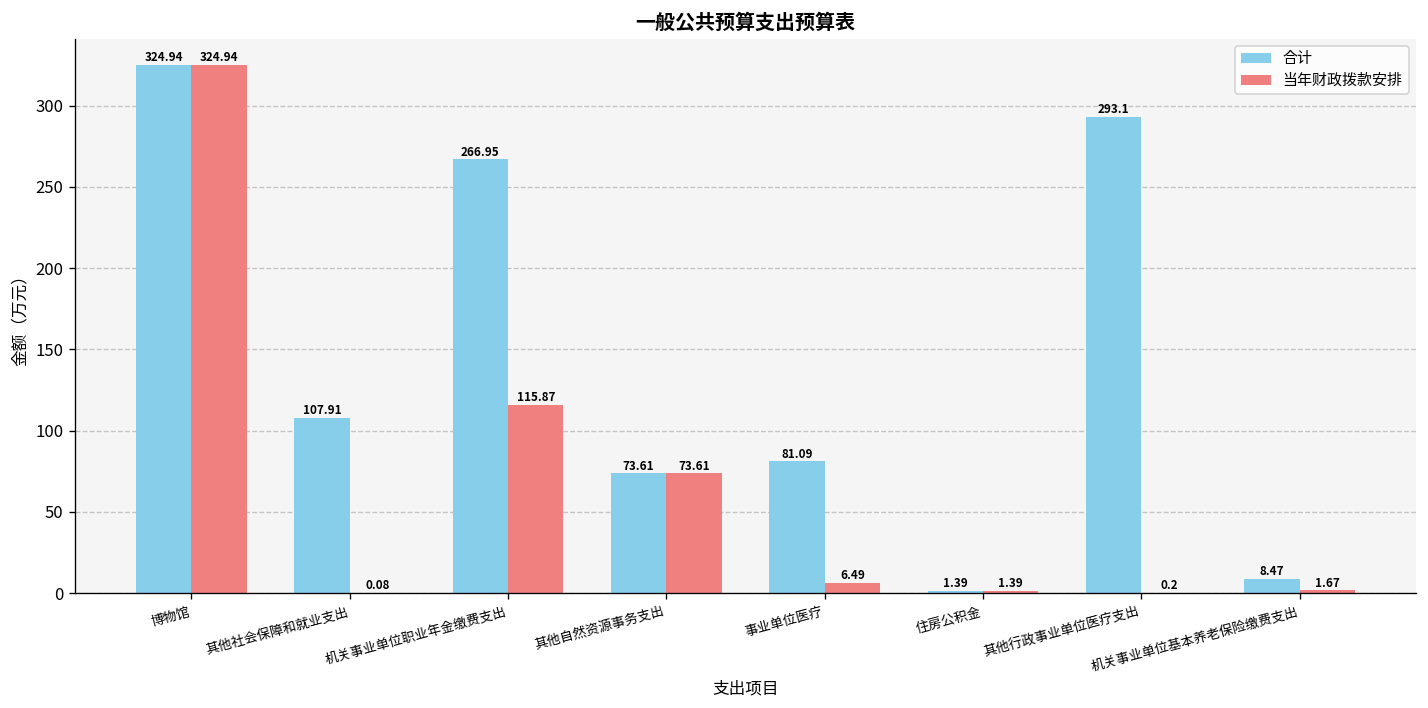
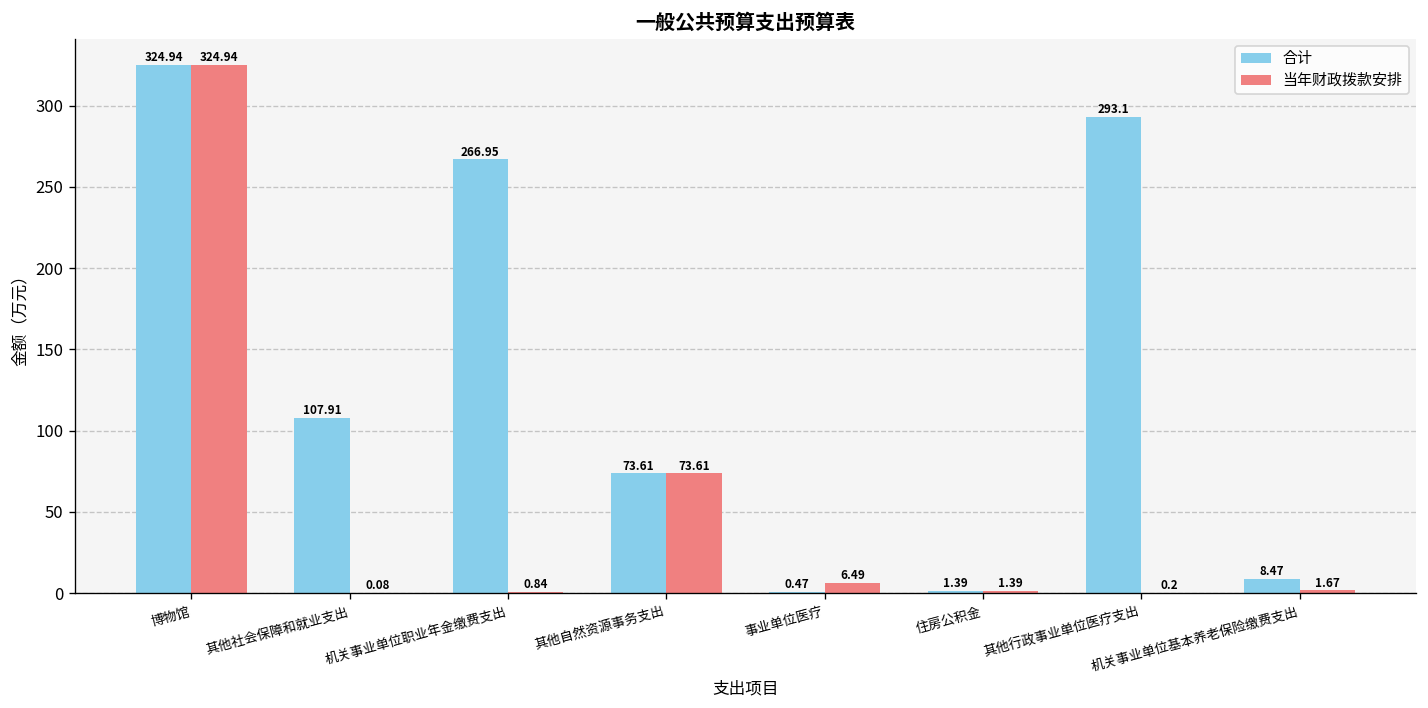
当年财政拨款安排, 机关事业单位职业年金缴费支出: 115.87 -> 0.84
合计, 事业单位医疗: 81.09 -> 0.47
